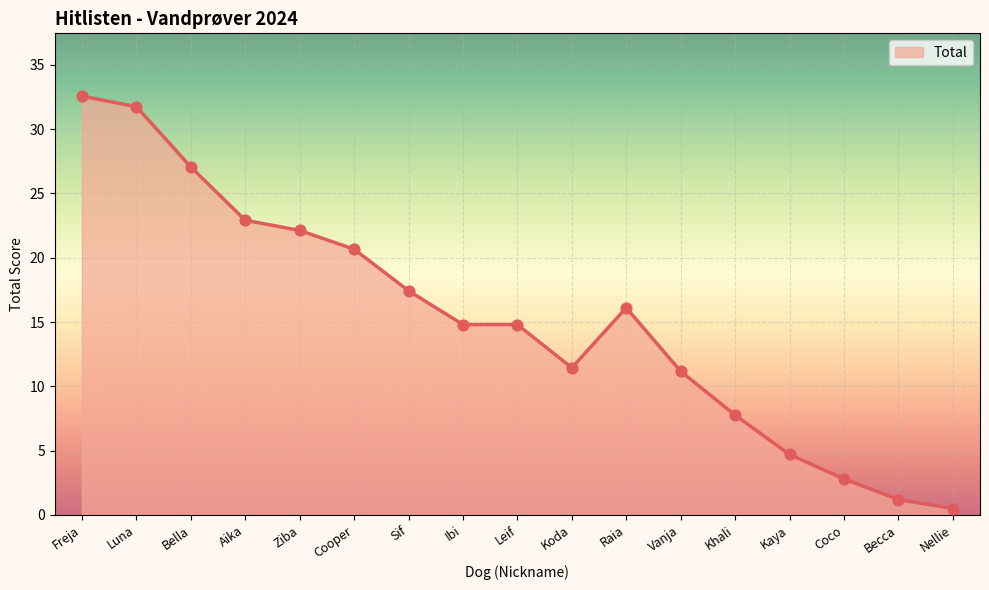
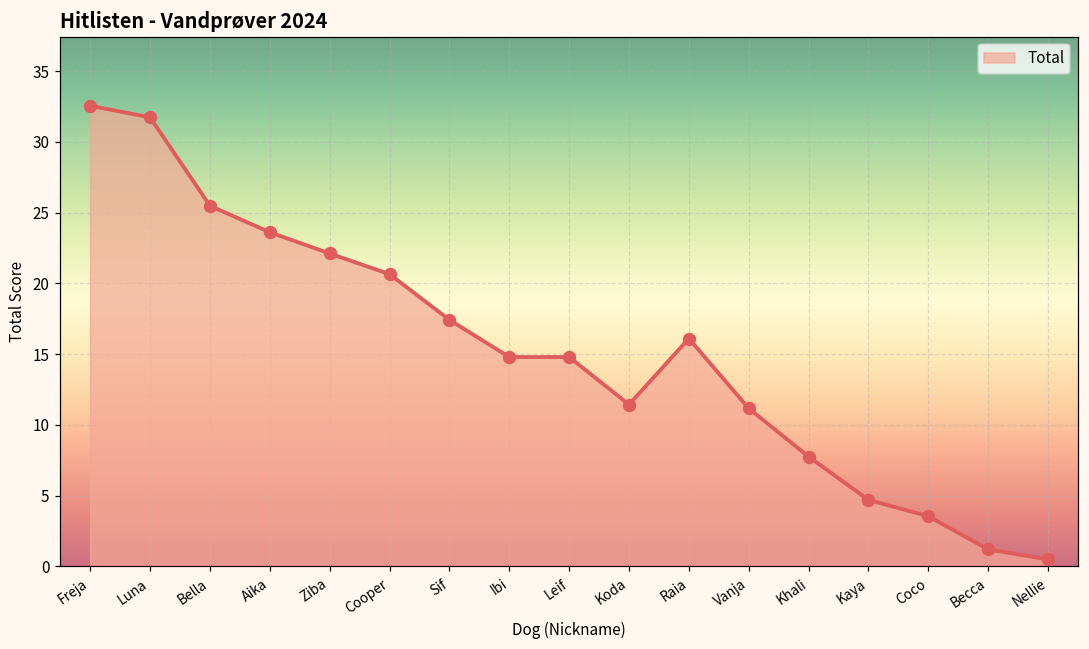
Bella: 27.1 -> 25.5
Aika: 22.9 -> 23.6
Coco: 2.8 -> 3.6
